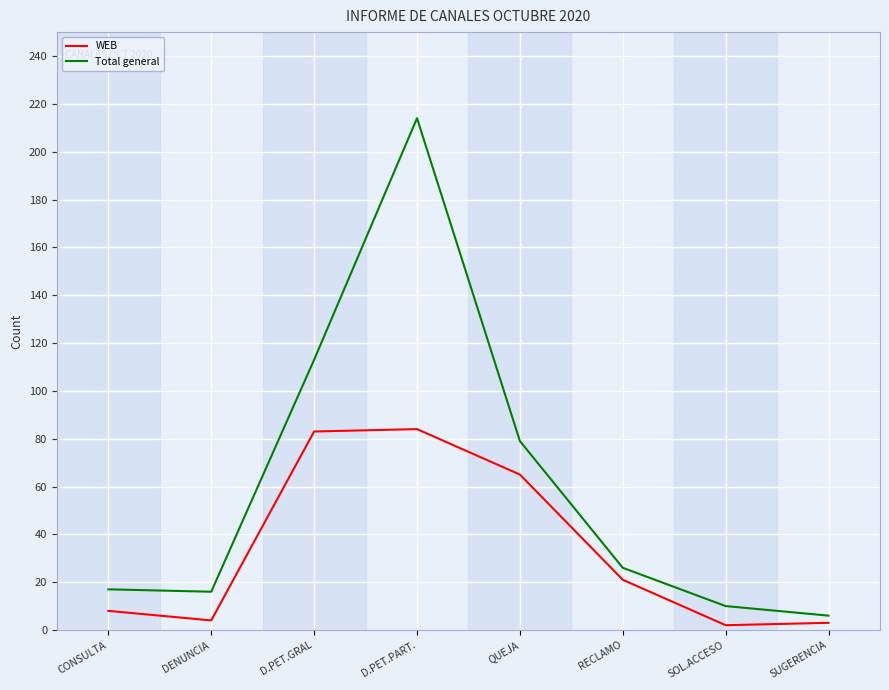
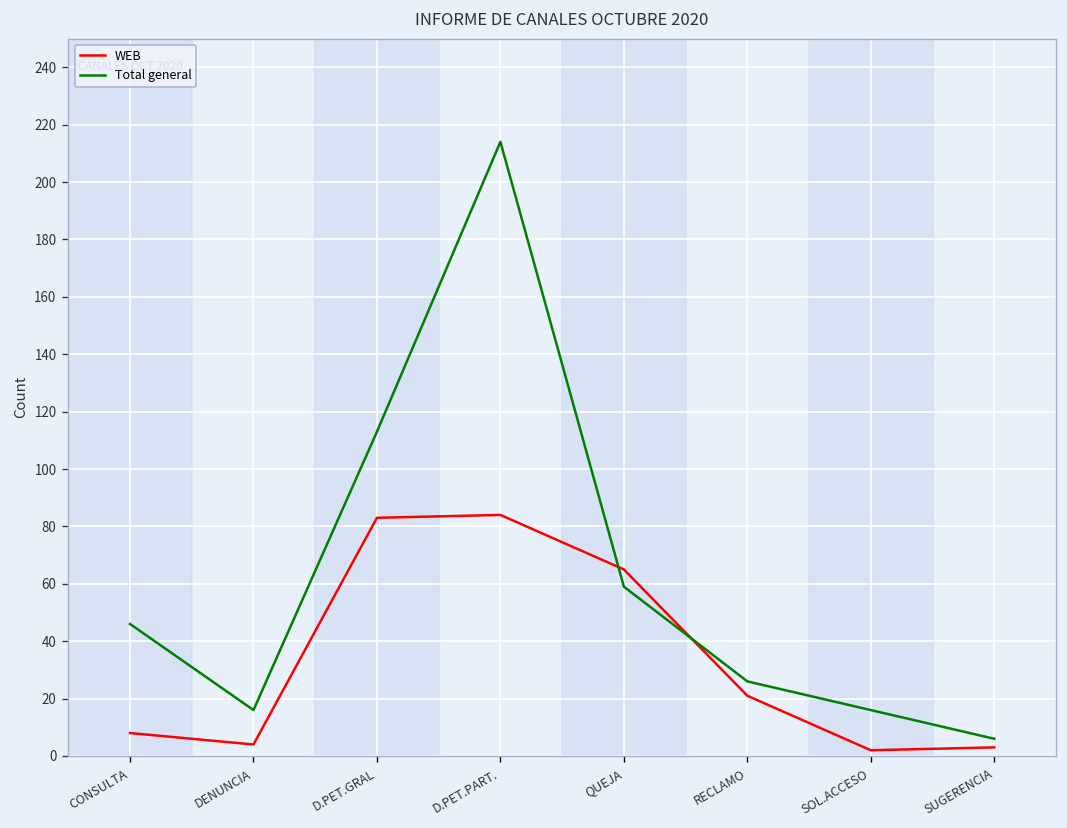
Total general, CONSULTA: 17 -> 46
Total general, QUEJA: 79 -> 59
Total general, SOL.ACCESO: 10 -> 16
